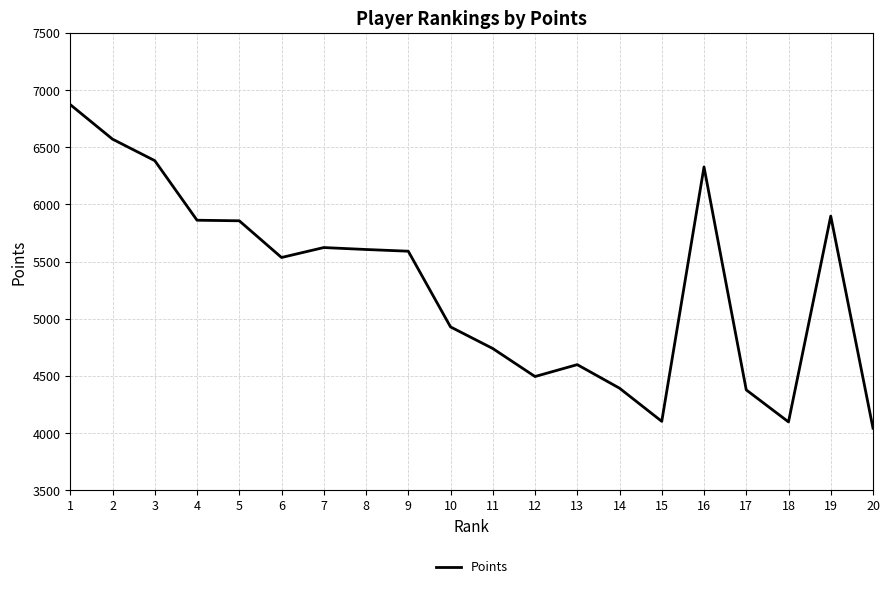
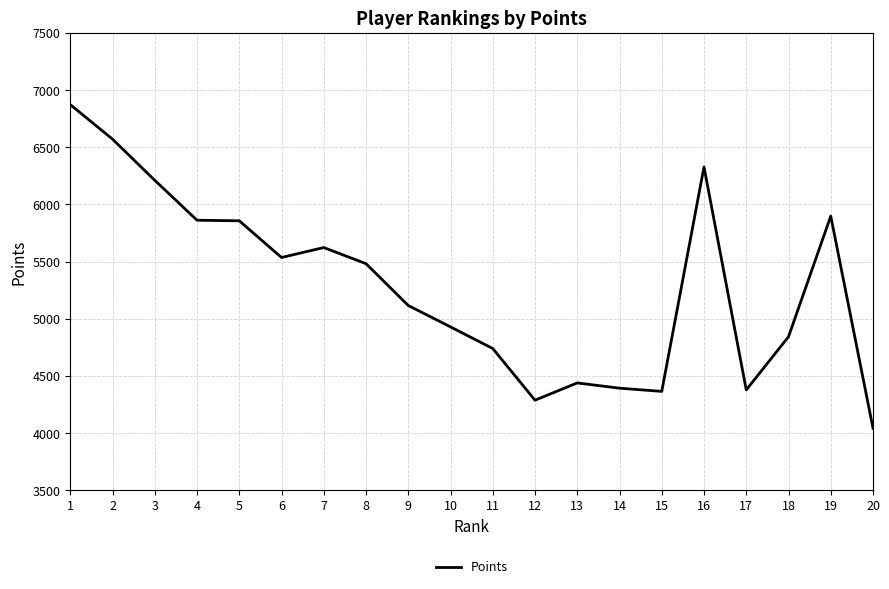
3: 6380 -> 6210
8: 5610 -> 5480
9: 5590 -> 5120
12: 4500 -> 4290
13: 4600 -> 4440
15: 4100 -> 4370
18: 4100 -> 4840
